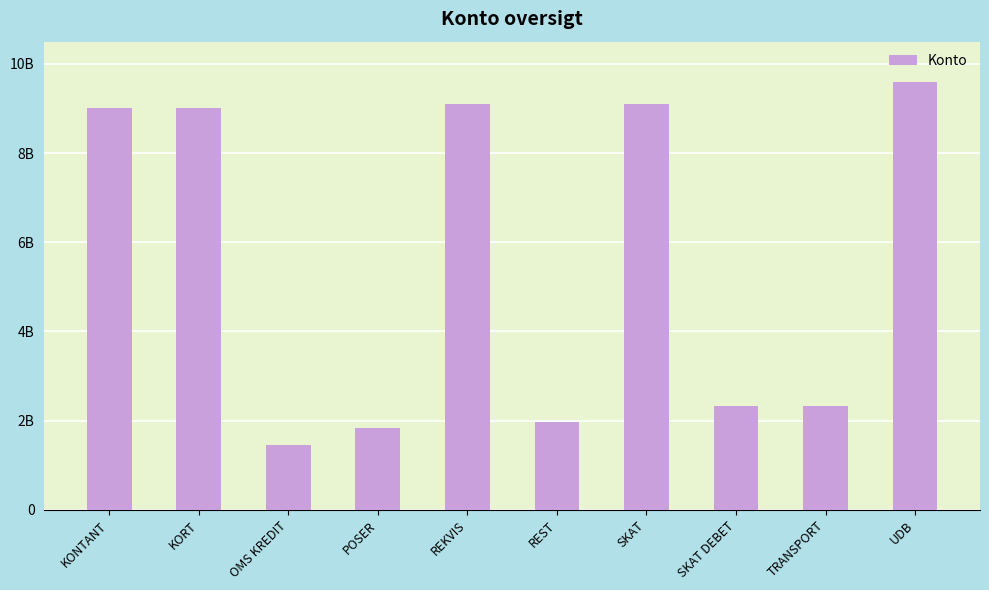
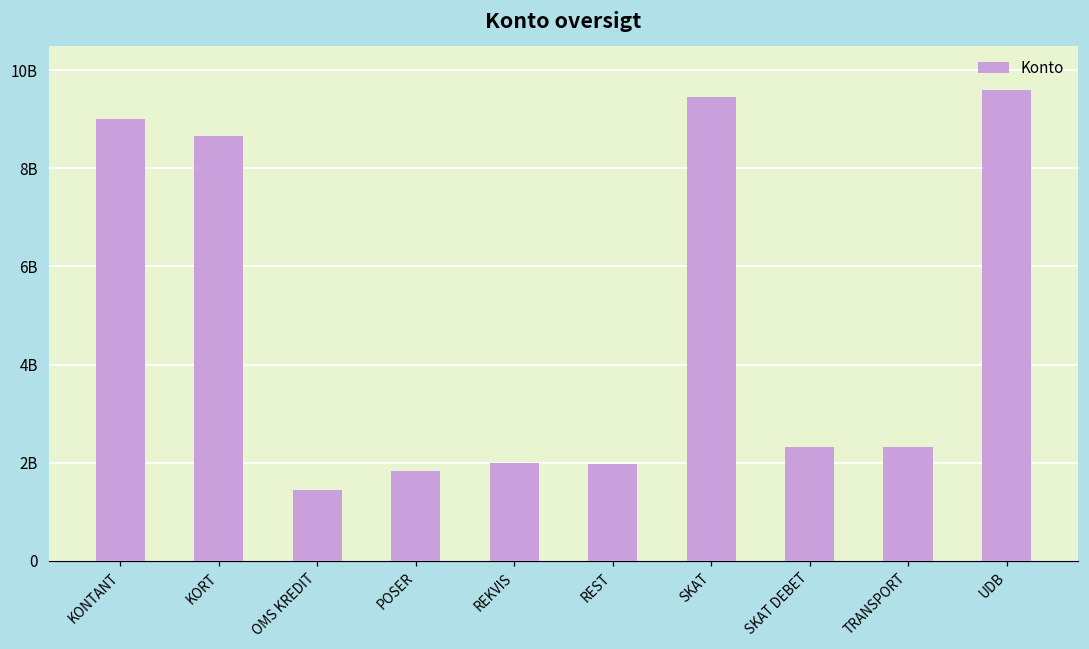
KORT: 9000000000 -> 8700000000
REKVIS: 9100000000 -> 2000000000
SKAT: 9100000000 -> 9400000000
